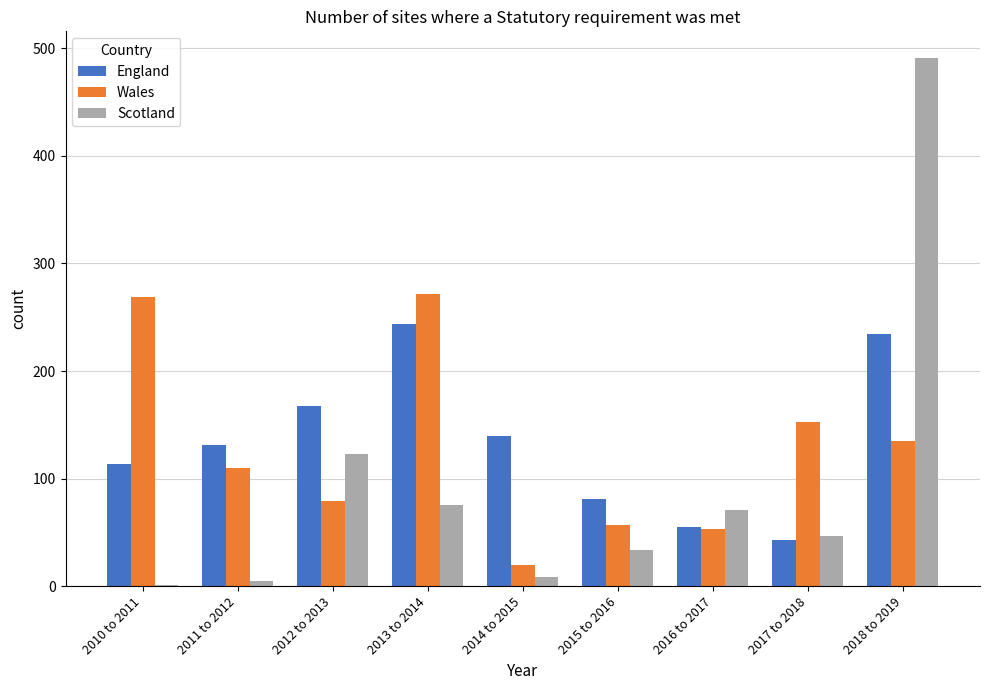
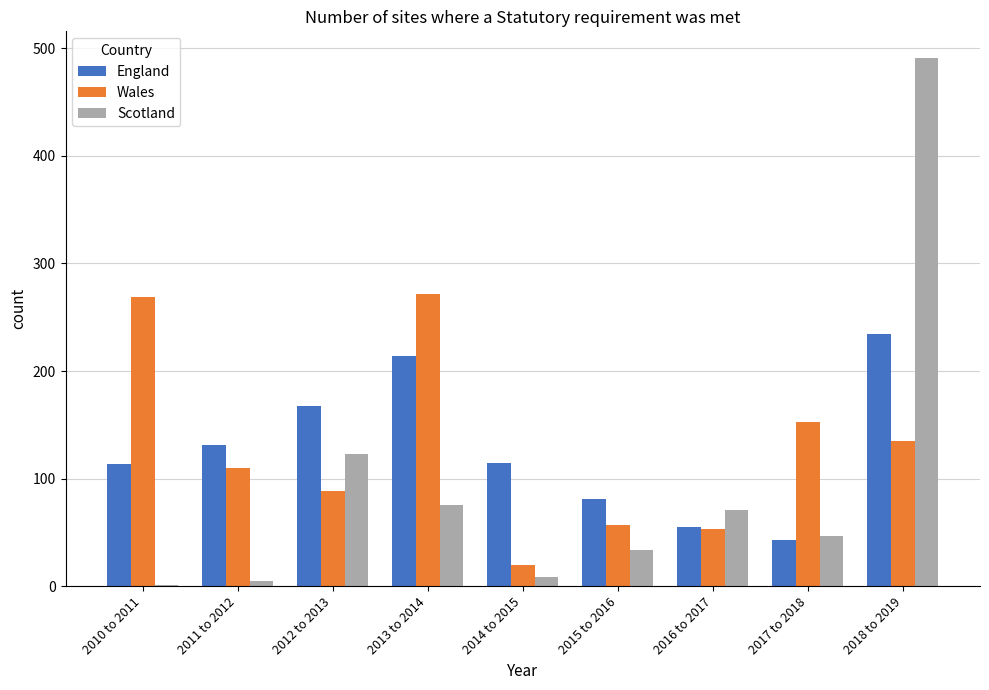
Wales, 2012 to 2013: 79 -> 89
England, 2013 to 2014: 244 -> 214
England, 2014 to 2015: 140 -> 115
